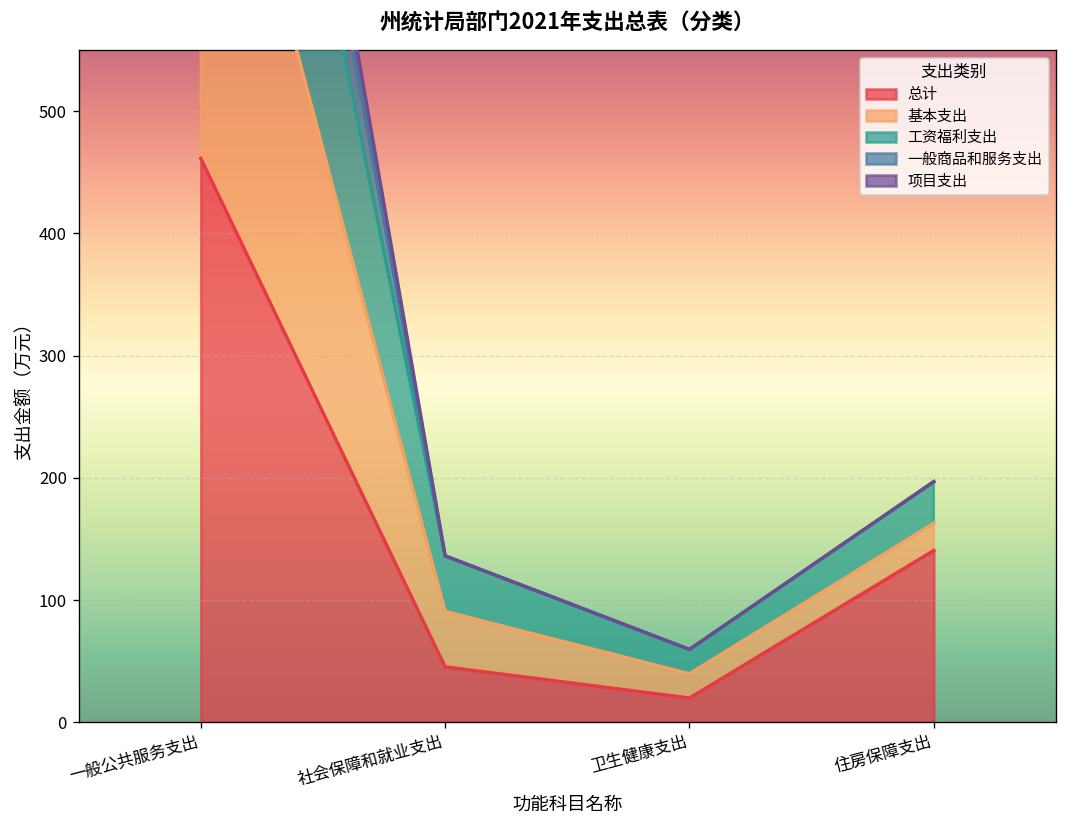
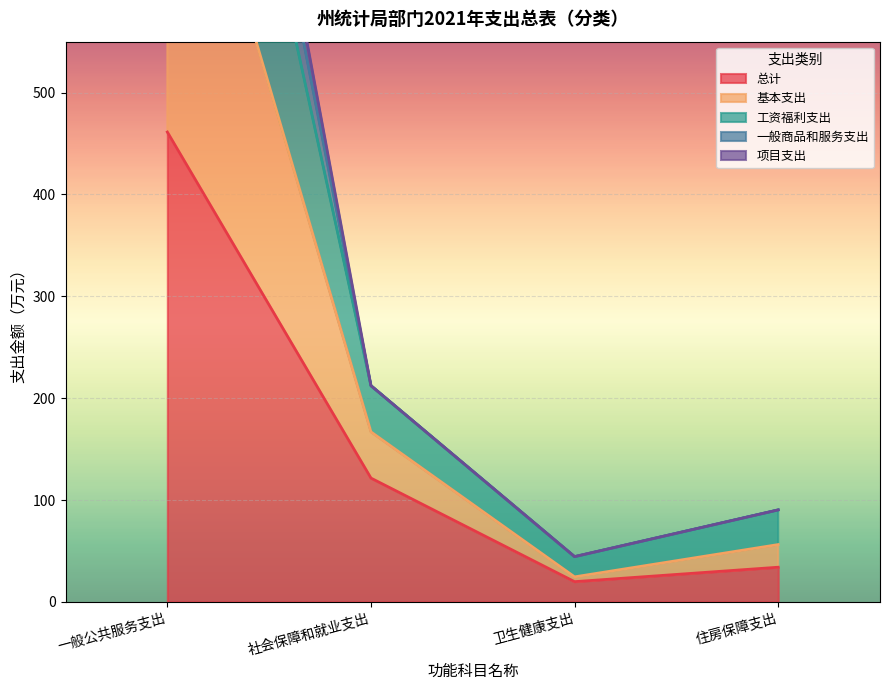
总计, 社会保障和就业支出: 45 -> 122
基本支出, 卫生健康支出: 20 -> 5
总计, 住房保障支出: 141 -> 34
